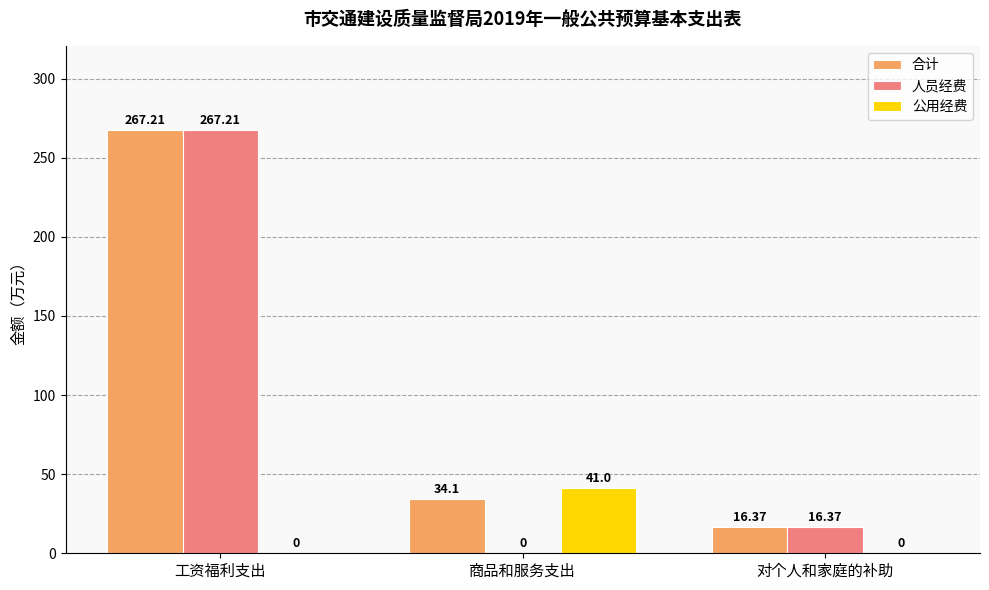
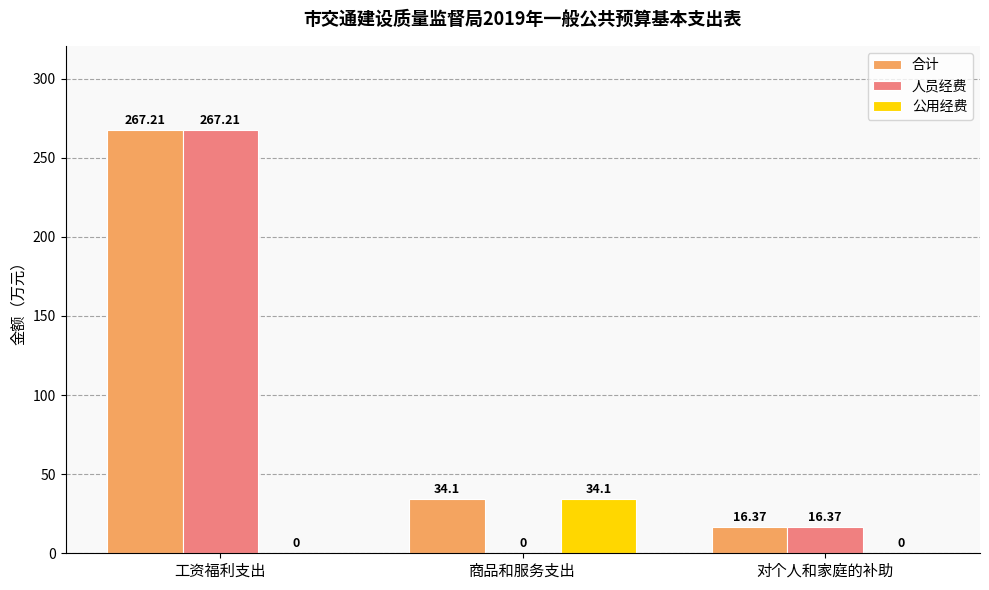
公用经费, 商品和服务支出: 41.0 -> 34.1
